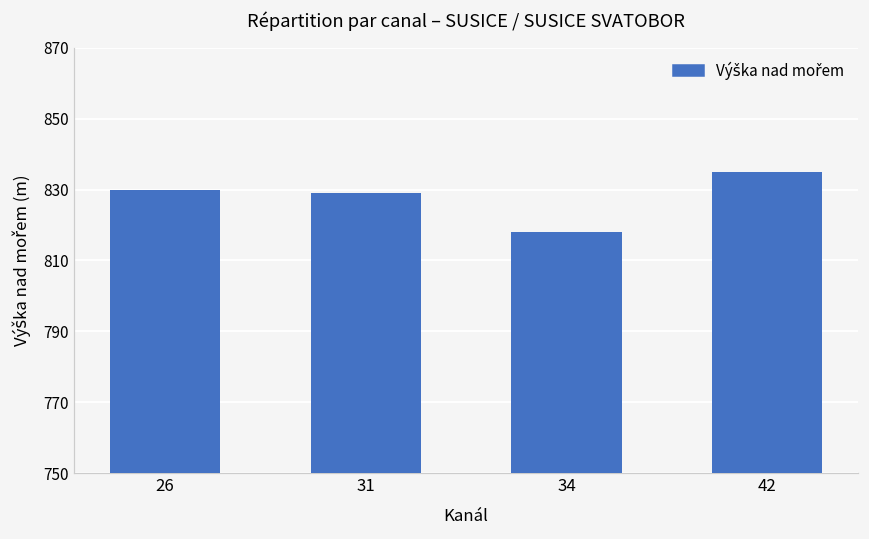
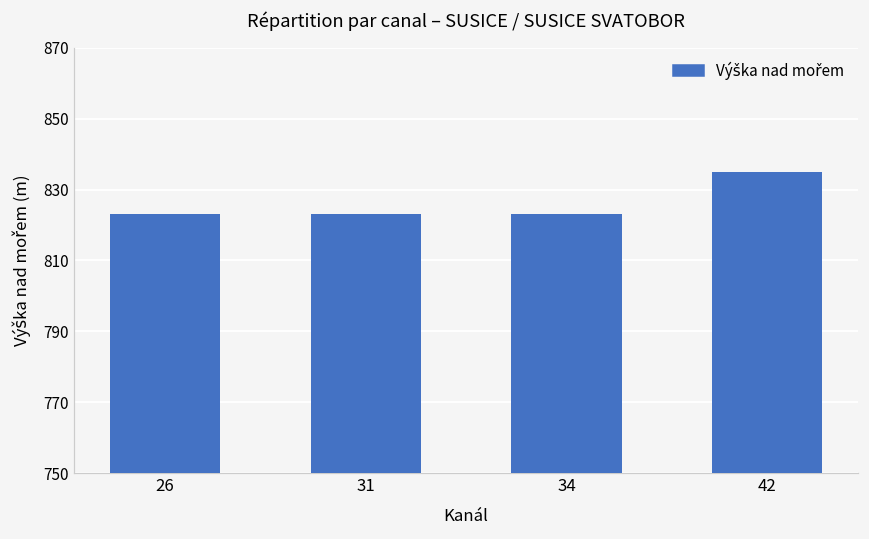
26: 830 -> 823
31: 829 -> 823
34: 818 -> 823
